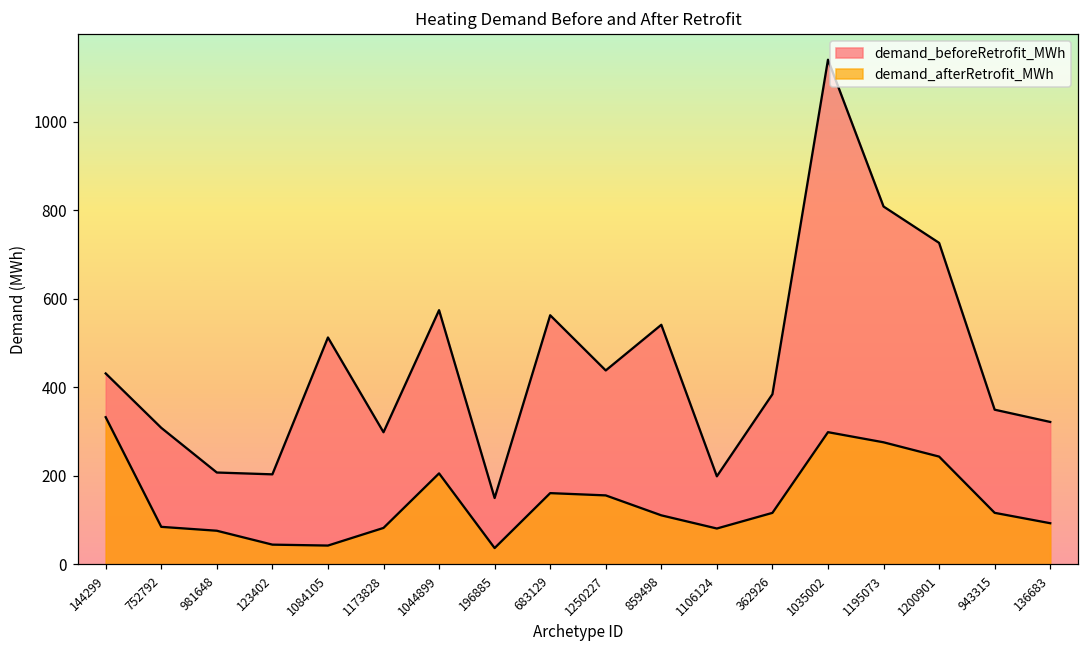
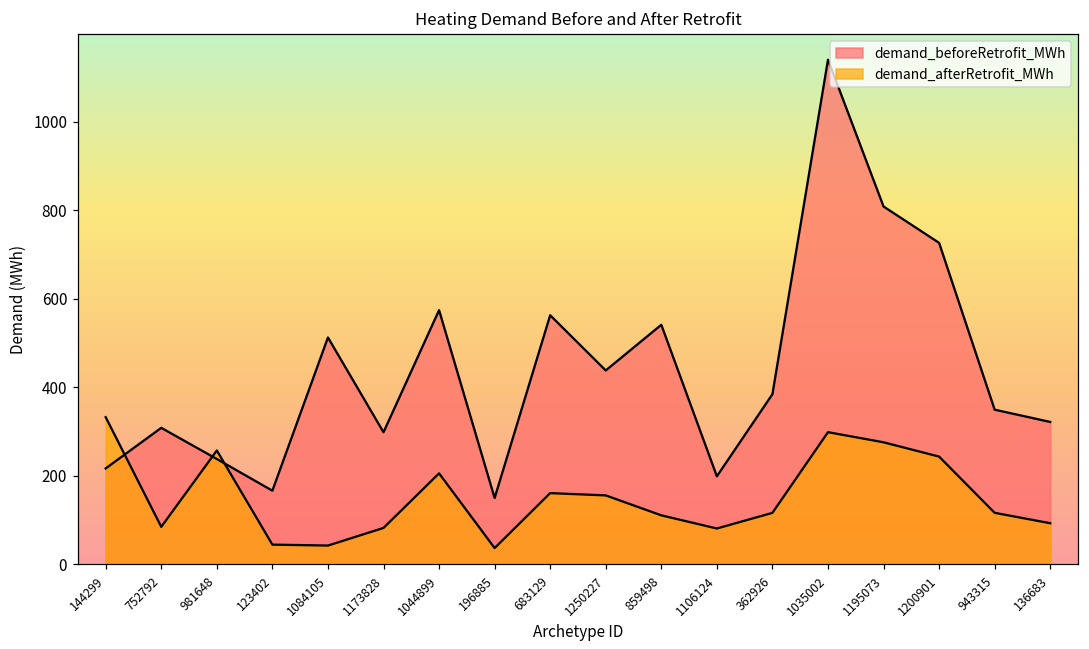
demand_beforeRetrofit_MWh, 144299: 430 -> 220
demand_beforeRetrofit_MWh, 981648: 210 -> 240
demand_afterRetrofit_MWh, 981648: 80 -> 260
demand_beforeRetrofit_MWh, 123402: 200 -> 170
